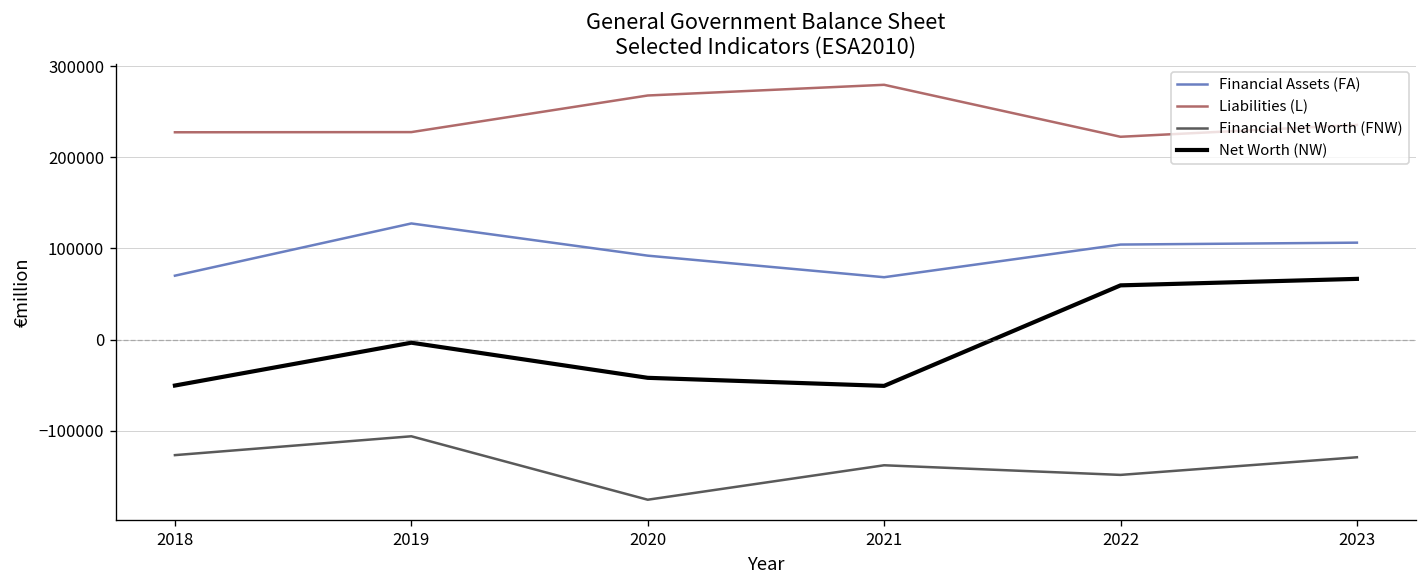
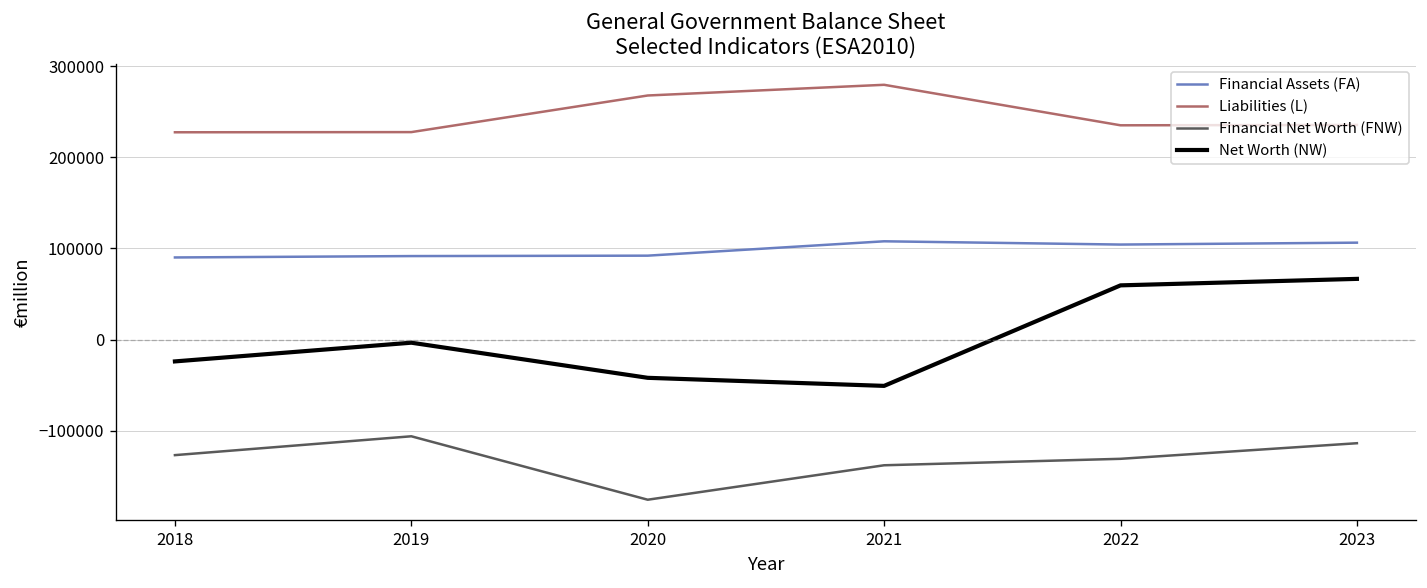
Financial Assets (FA), 2018: 70000 -> 90000
Net Worth (NW), 2018: -50000 -> -20000
Financial Assets (FA), 2019: 130000 -> 90000
Financial Assets (FA), 2021: 70000 -> 110000
Liabilities (L), 2022: 220000 -> 230000
Financial Net Worth (FNW), 2022: -150000 -> -130000
Financial Net Worth (FNW), 2023: -130000 -> -110000
